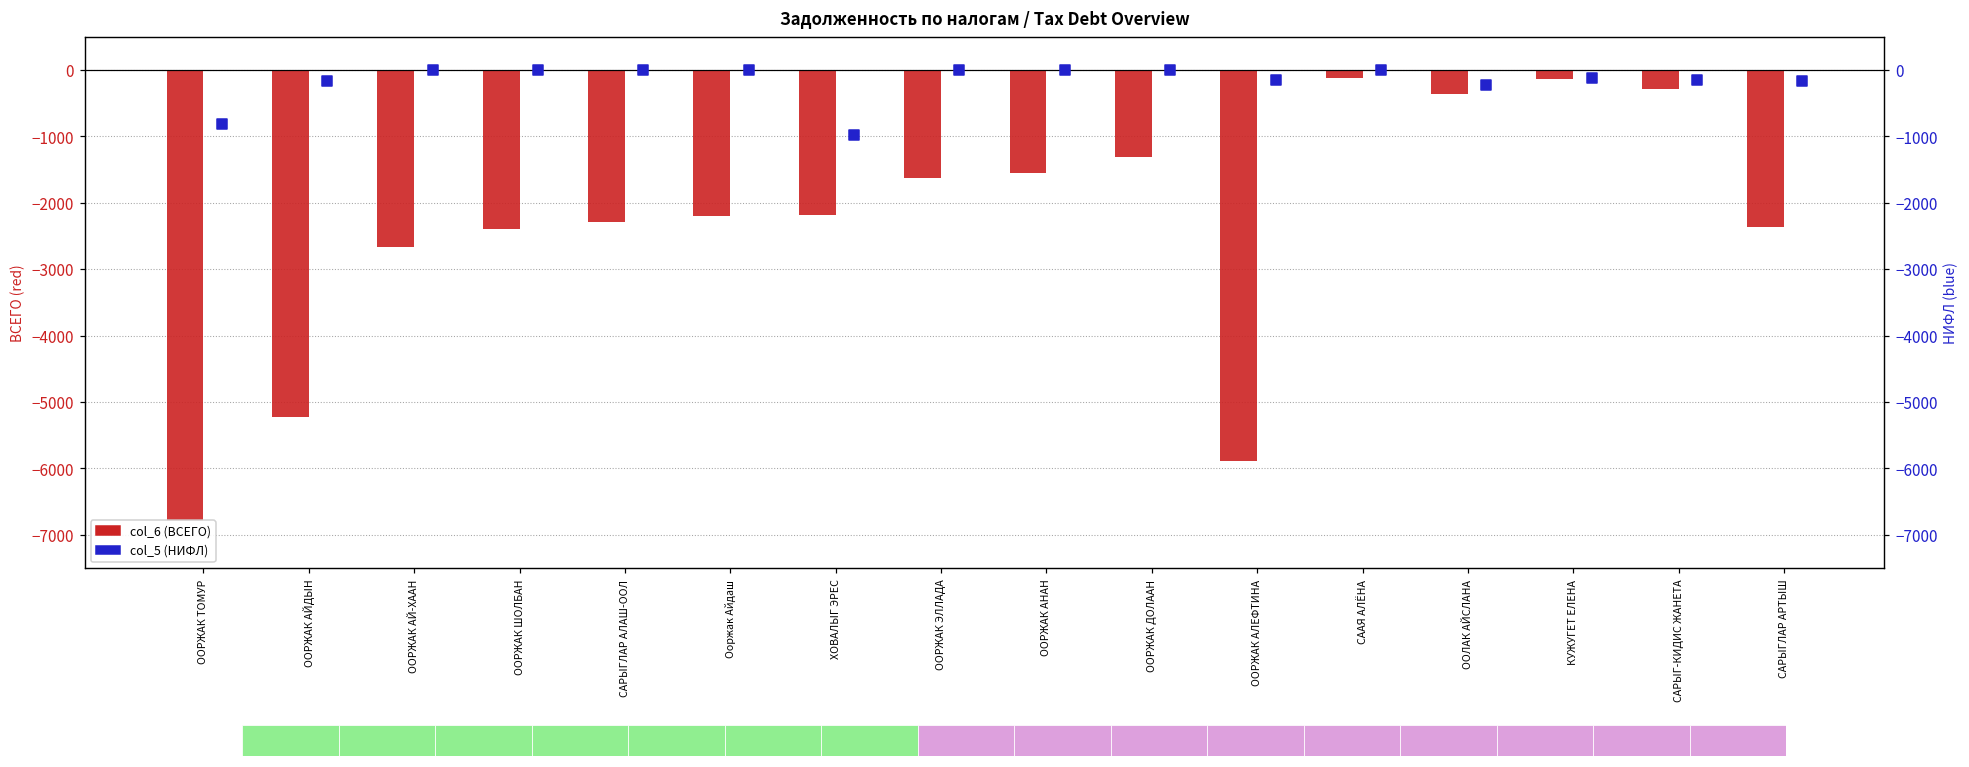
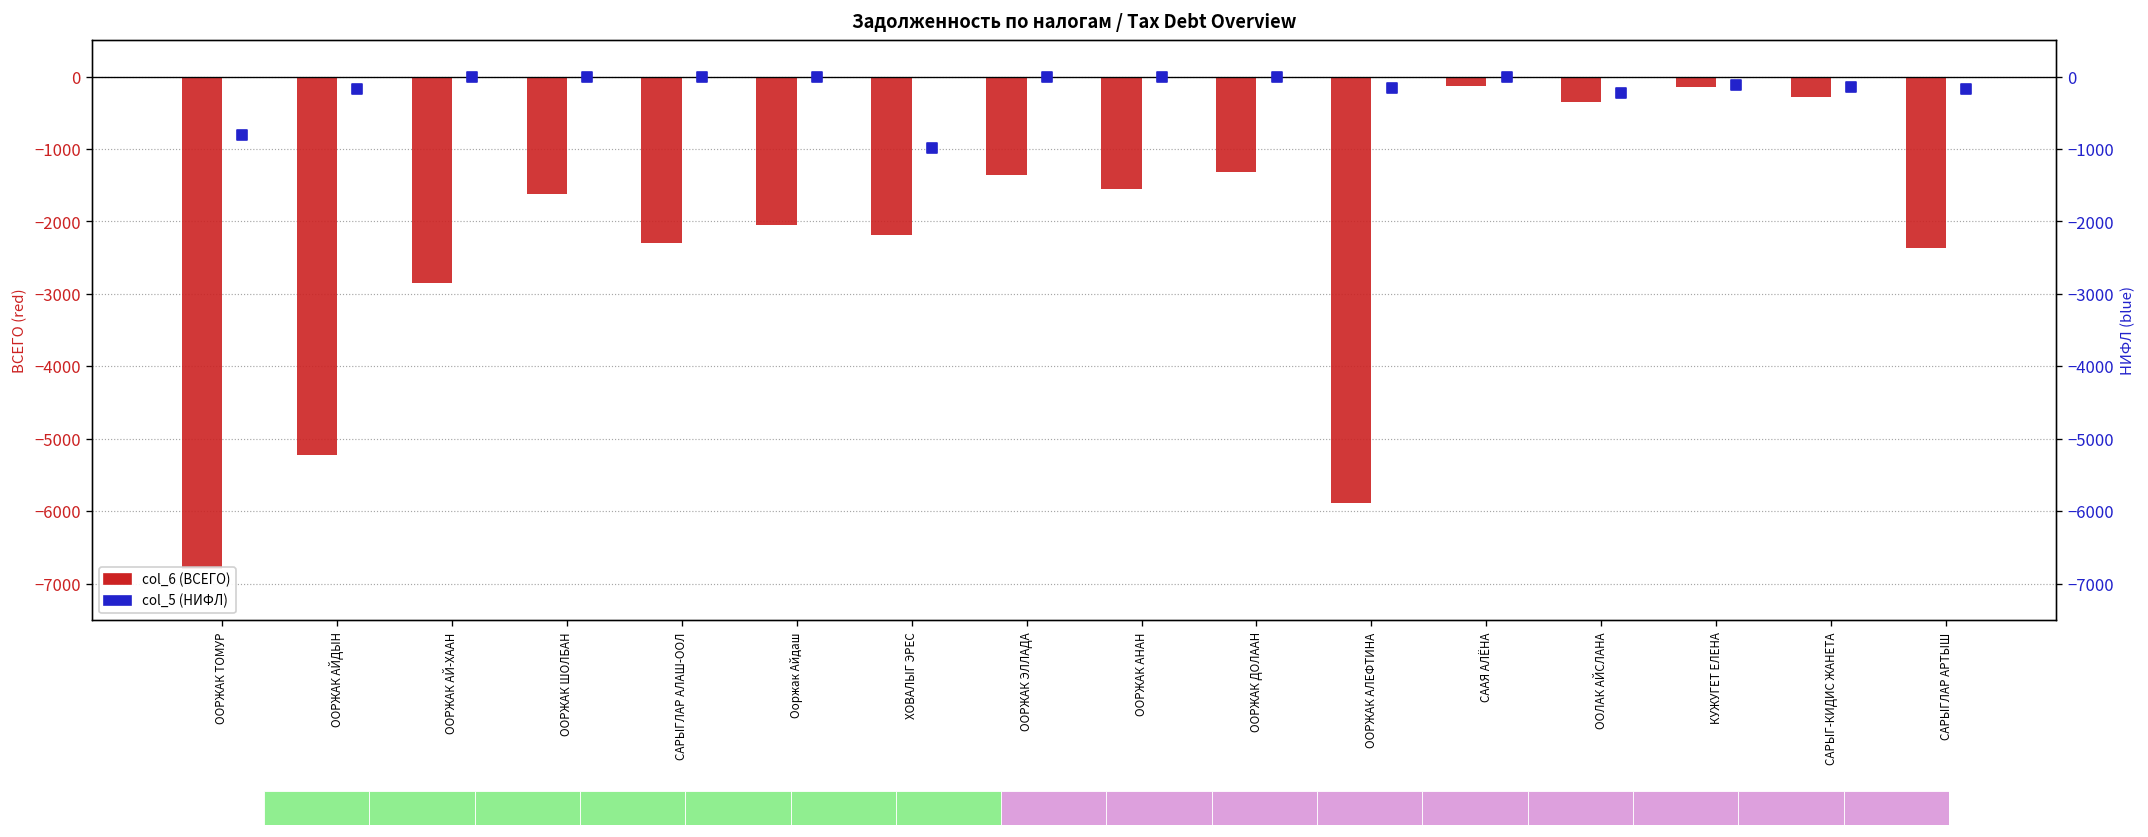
col_6 (ВСЕГО), ООРЖАК АЙ-ХААН: -2700 -> -2800
col_6 (ВСЕГО), ООРЖАК ШОЛБАН: -2400 -> -1600
col_6 (ВСЕГО), Ооржак Айдаш: -2200 -> -2000
col_6 (ВСЕГО), ООРЖАК ЭЛЛАДА: -1600 -> -1400
